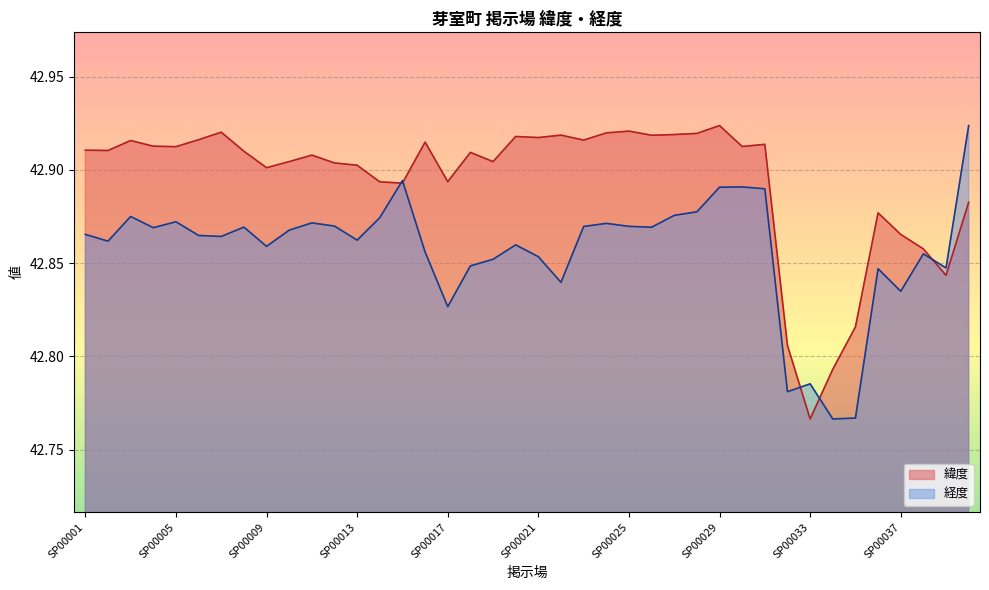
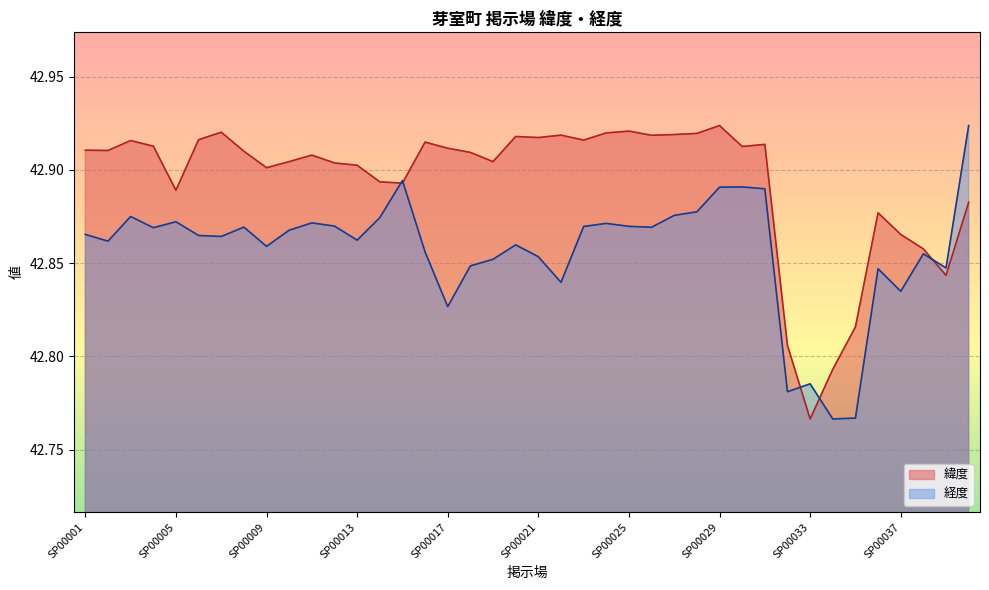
緯度, SP00005: 42.913 -> 42.889
緯度, SP00017: 42.894 -> 42.912
